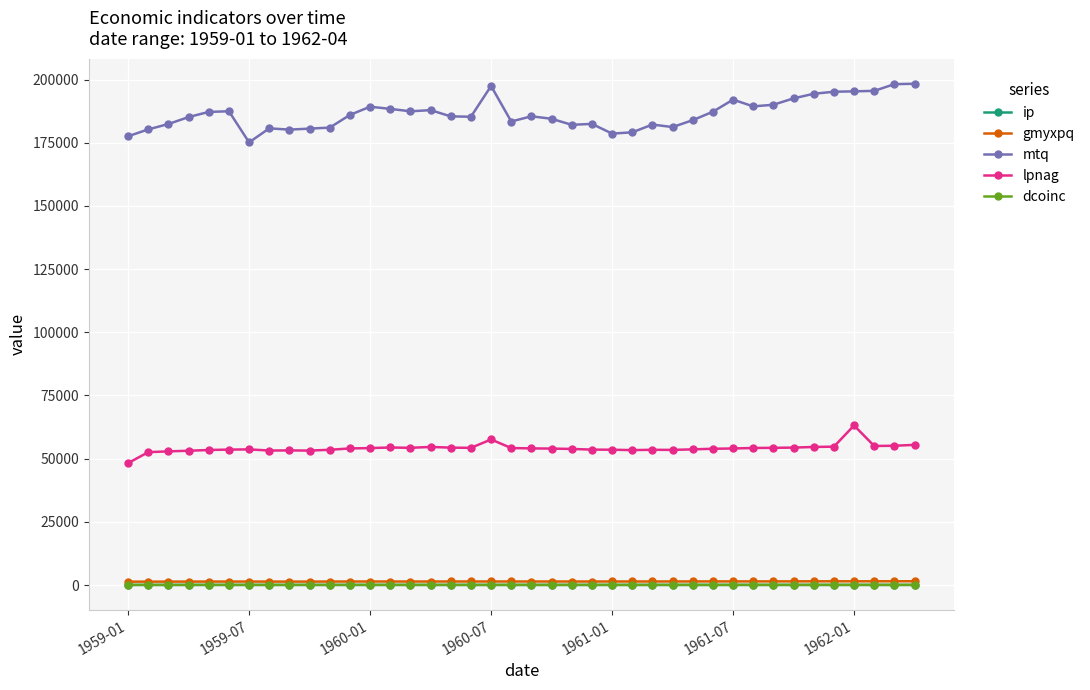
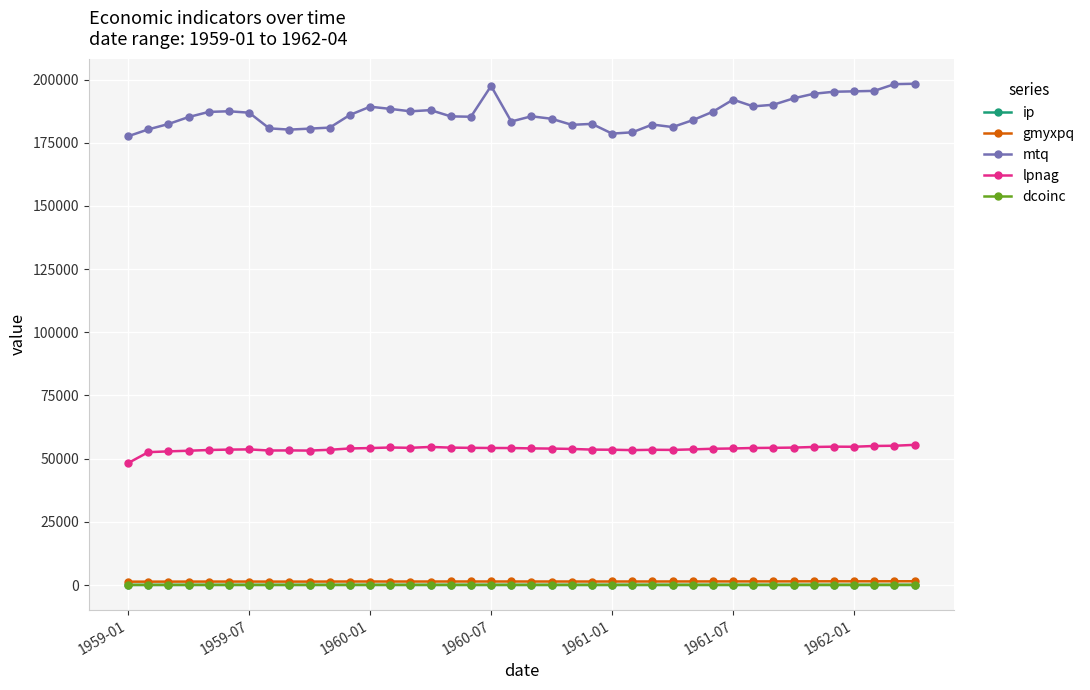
mtq, 1959-07: 175000 -> 187000
lpnag, 1960-07: 58000 -> 54000
lpnag, 1962-01: 63000 -> 55000
